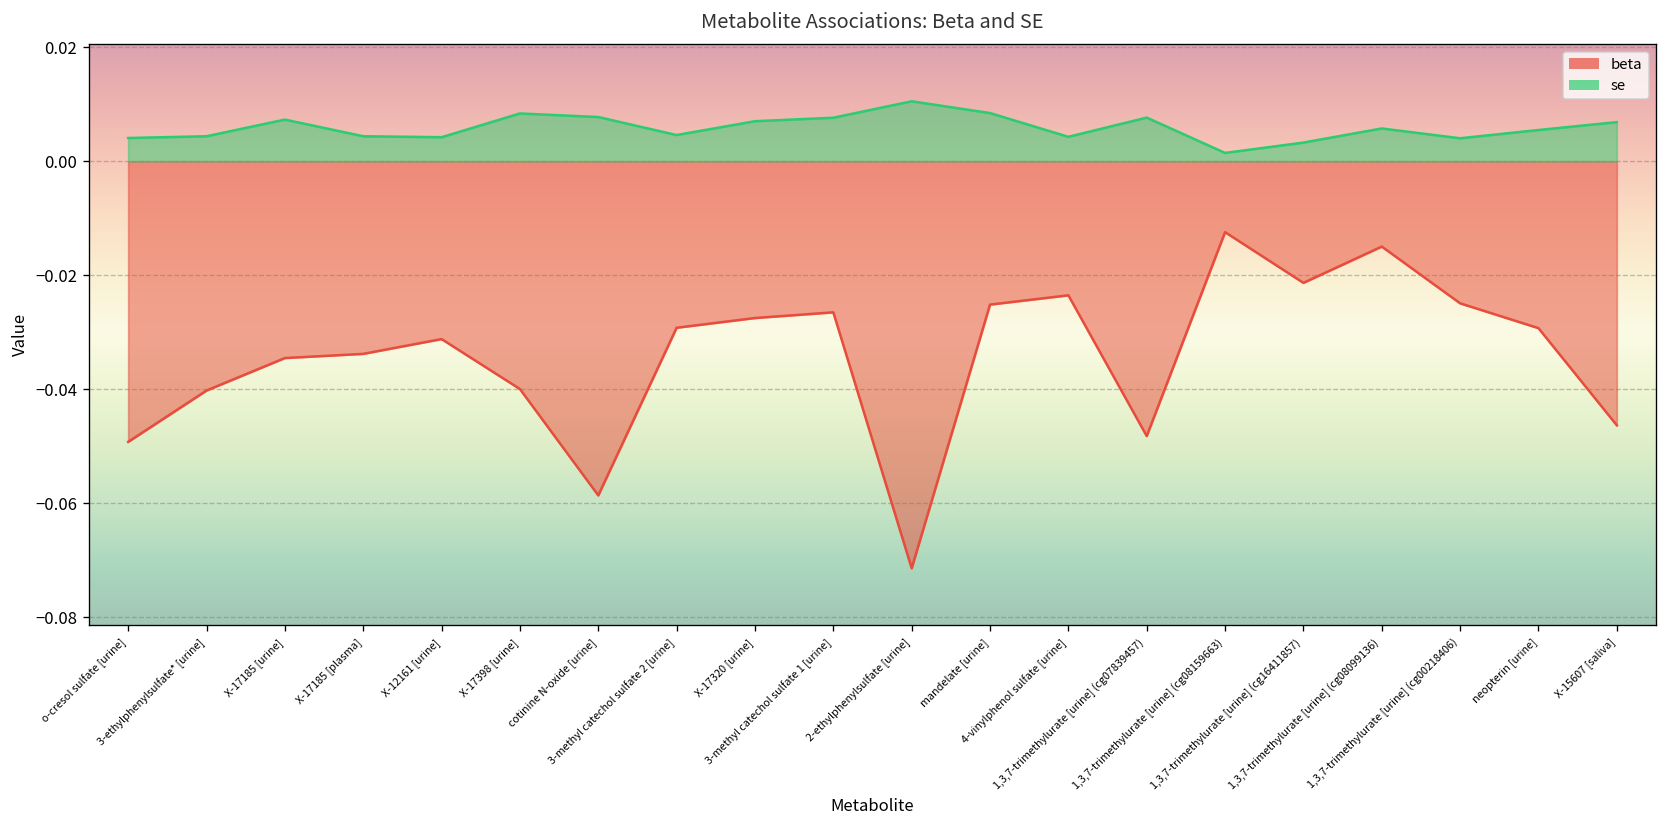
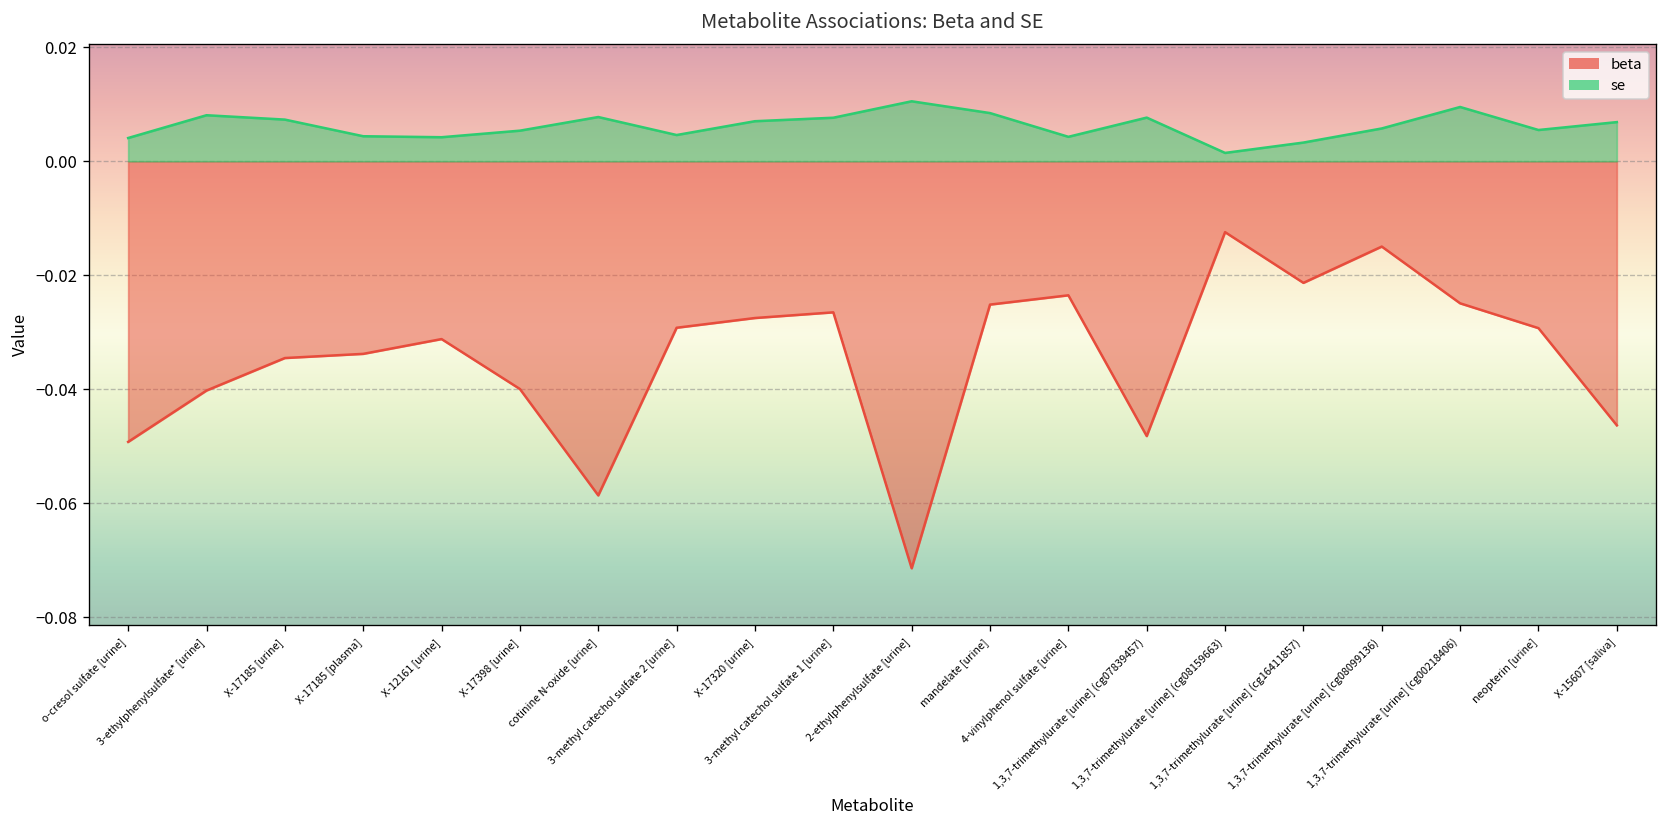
se, 3-ethylphenylsulfate* [urine]: 0.004 -> 0.008
se, X-17398 [urine]: 0.008 -> 0.005
se, 1,3,7-trimethylurate [urine] (cg00218406): 0.004 -> 0.010
